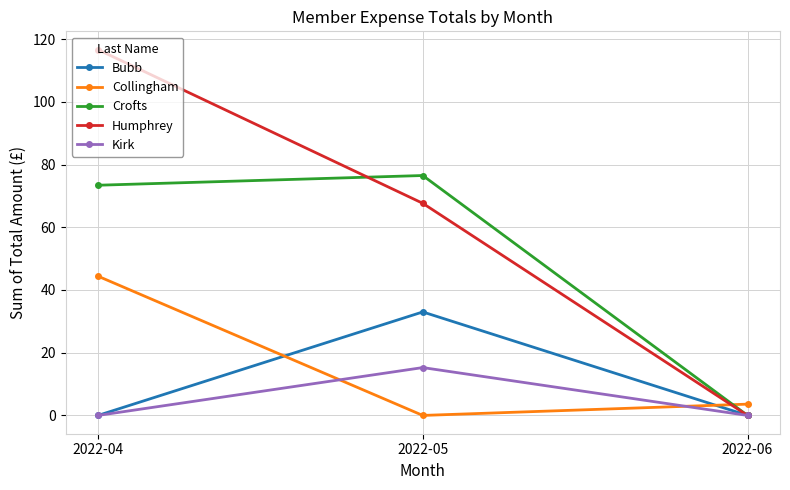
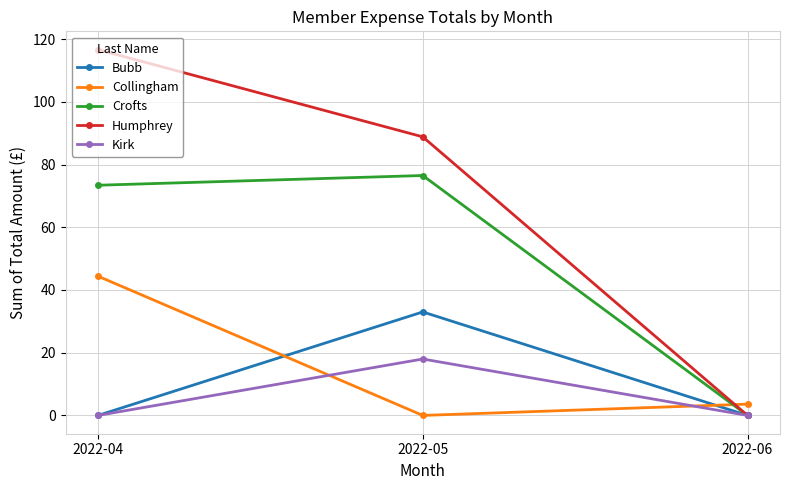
Humphrey, 2022-05: 68 -> 89
Kirk, 2022-05: 15 -> 18
